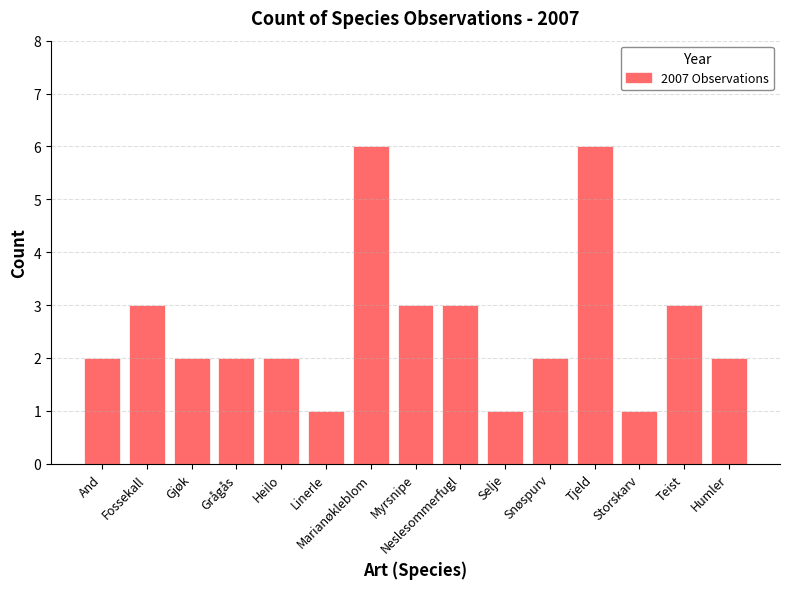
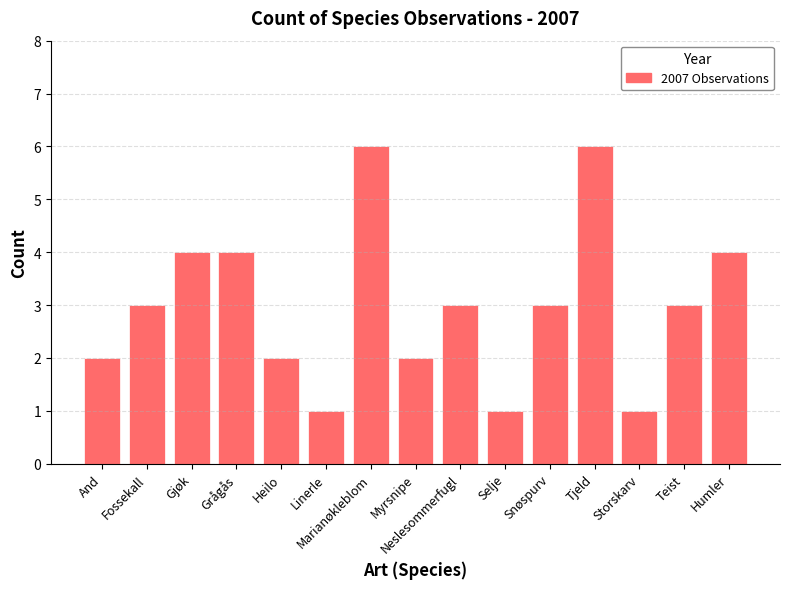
Gjøk: 2 -> 4
Grågås: 2 -> 4
Myrsnipe: 3 -> 2
Snøspurv: 2 -> 3
Humler: 2 -> 4
